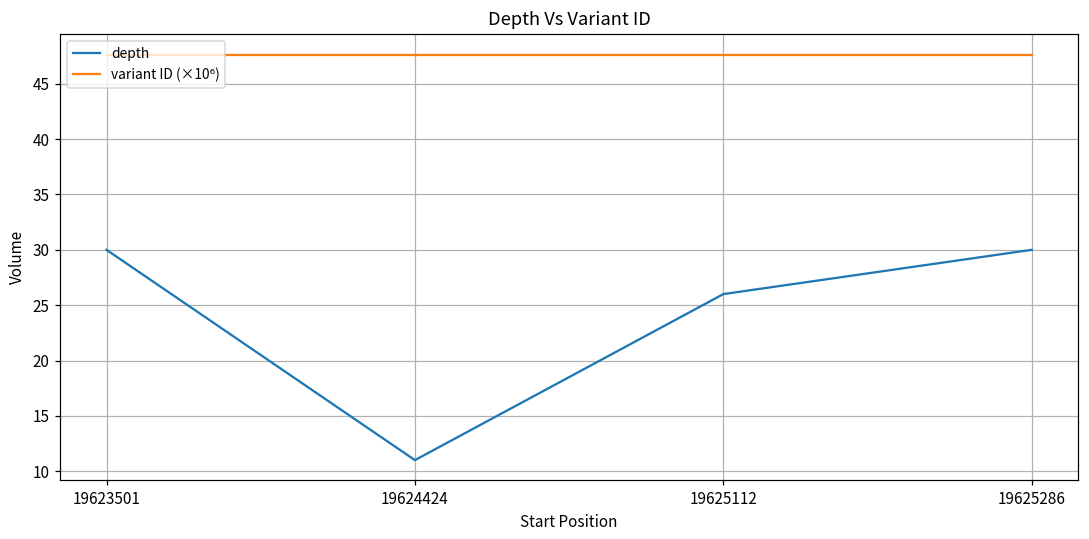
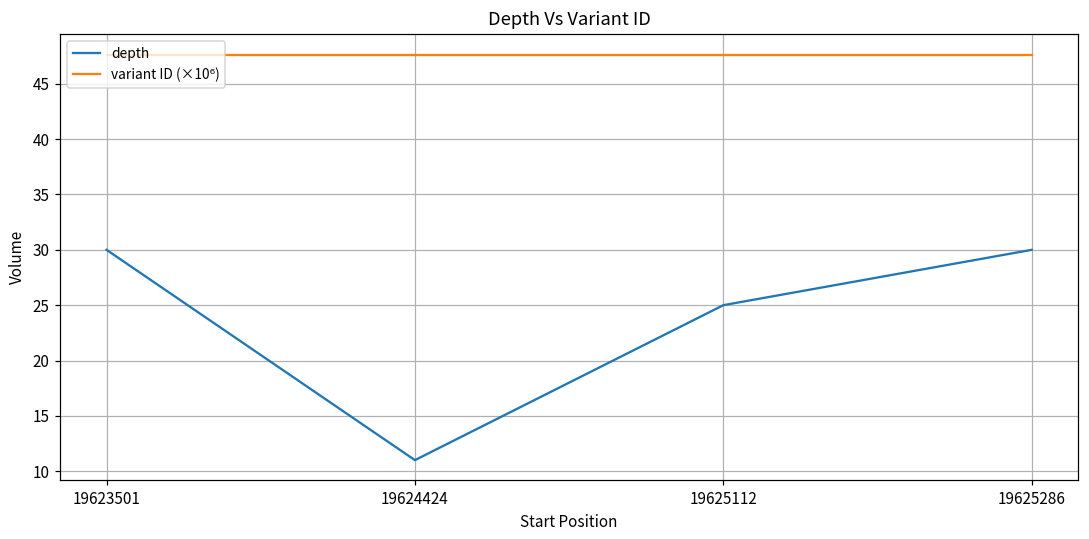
depth, 19625112: 26 -> 25
